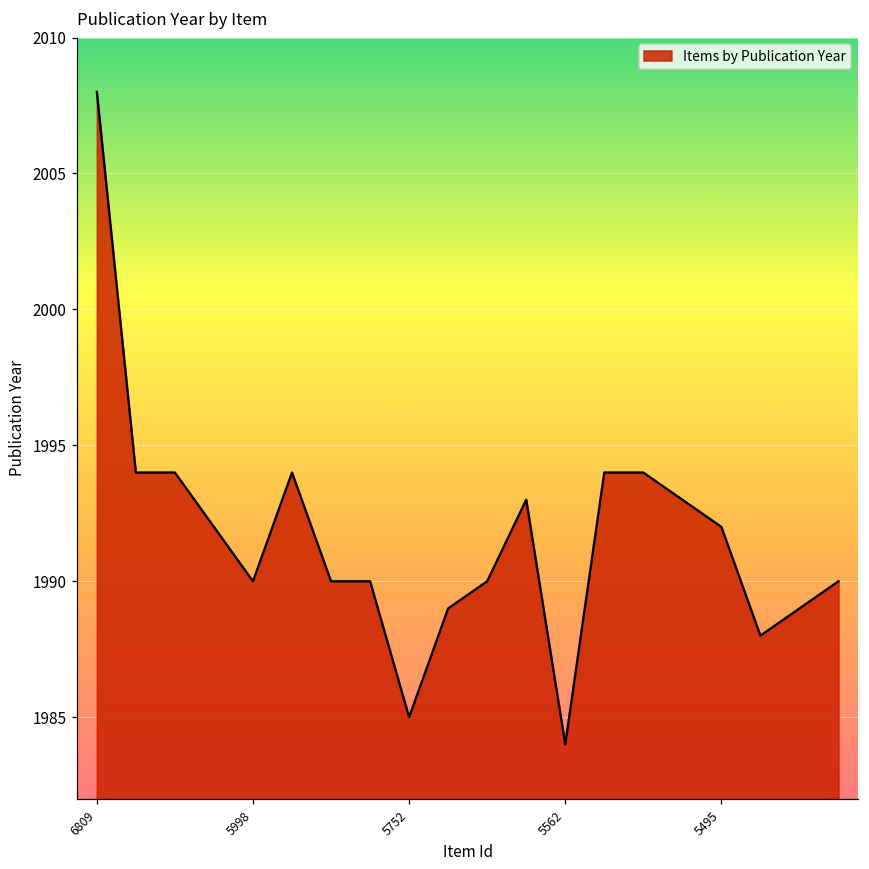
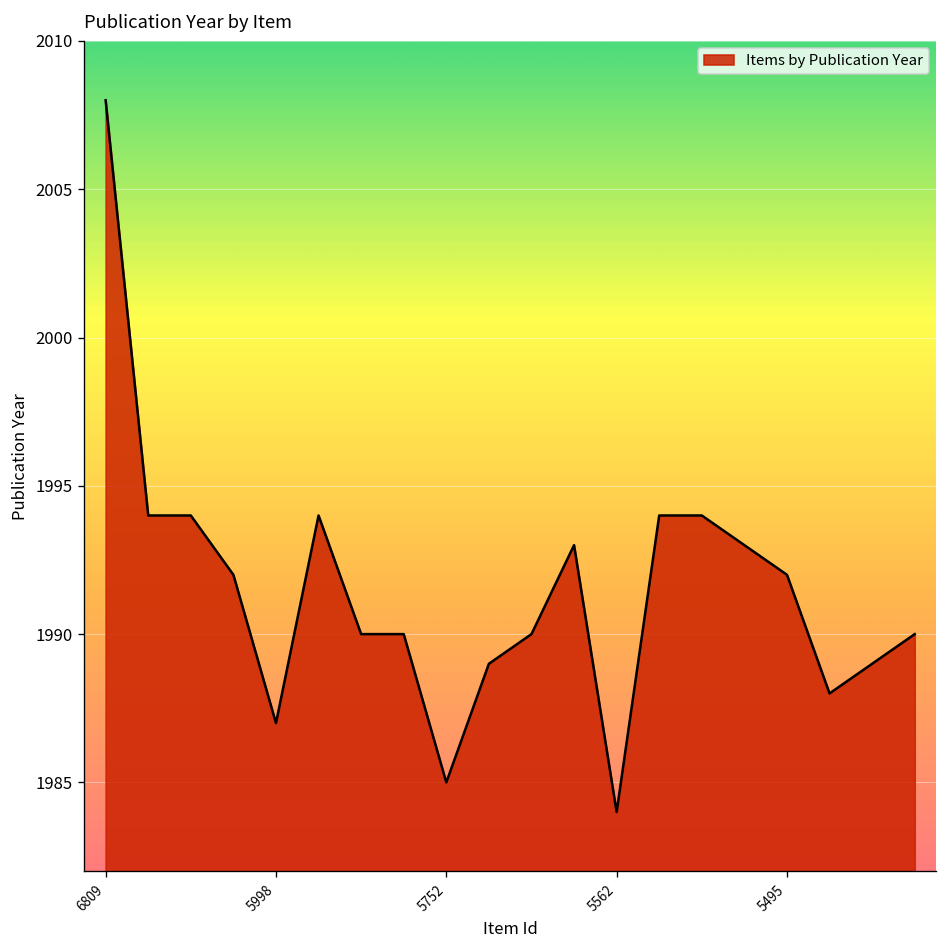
5998: 1990 -> 1987
